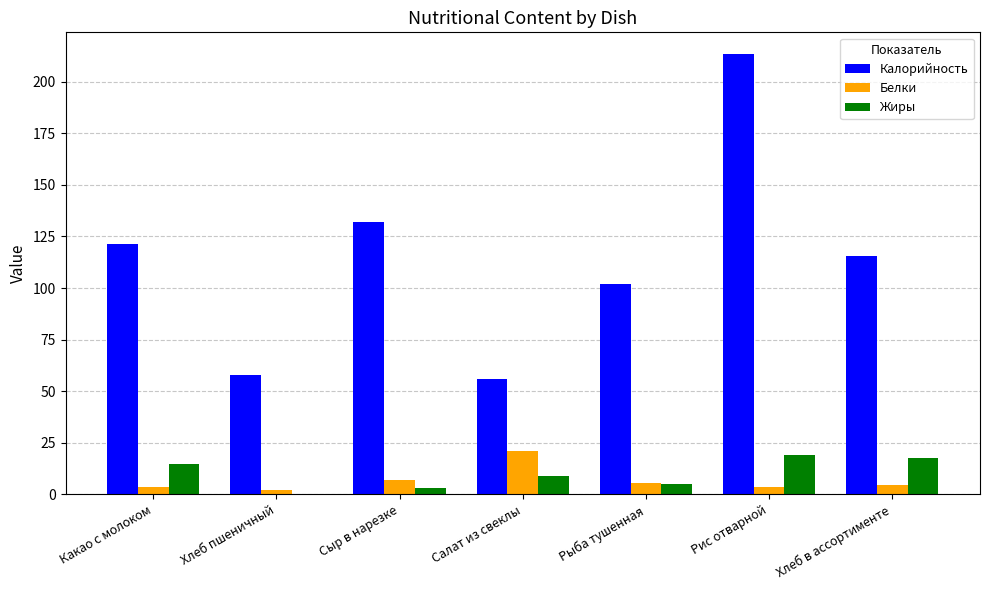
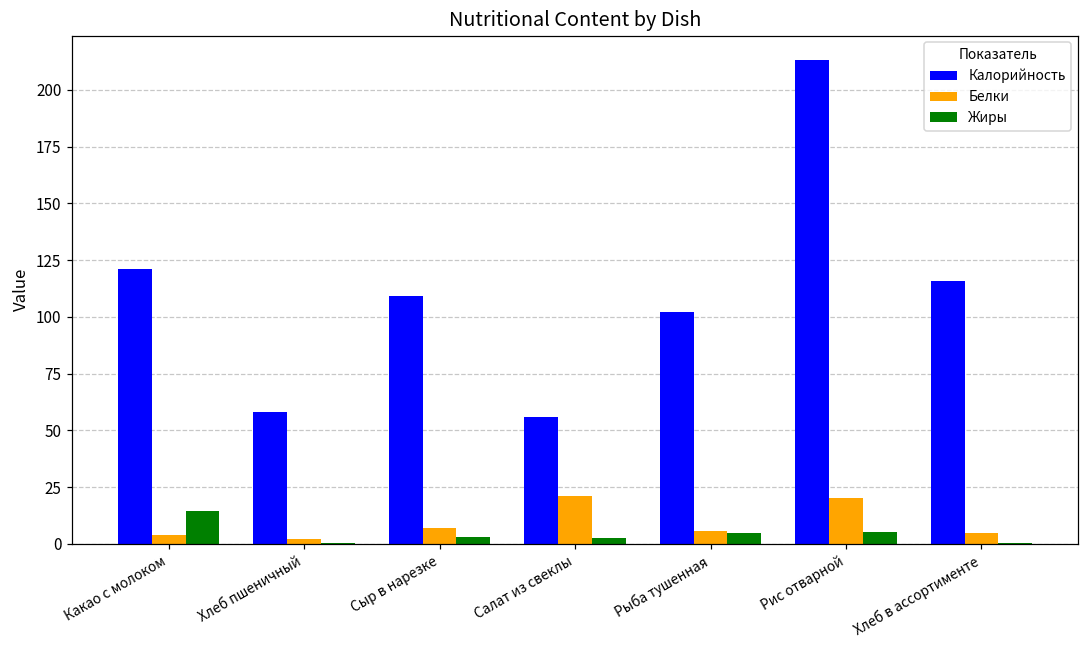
Калорийность, Сыр в нарезке: 132 -> 109
Жиры, Салат из свеклы: 9 -> 3
Белки, Рис отварной: 4 -> 20
Жиры, Рис отварной: 19 -> 5
Жиры, Хлеб в ассортименте: 18 -> 1
